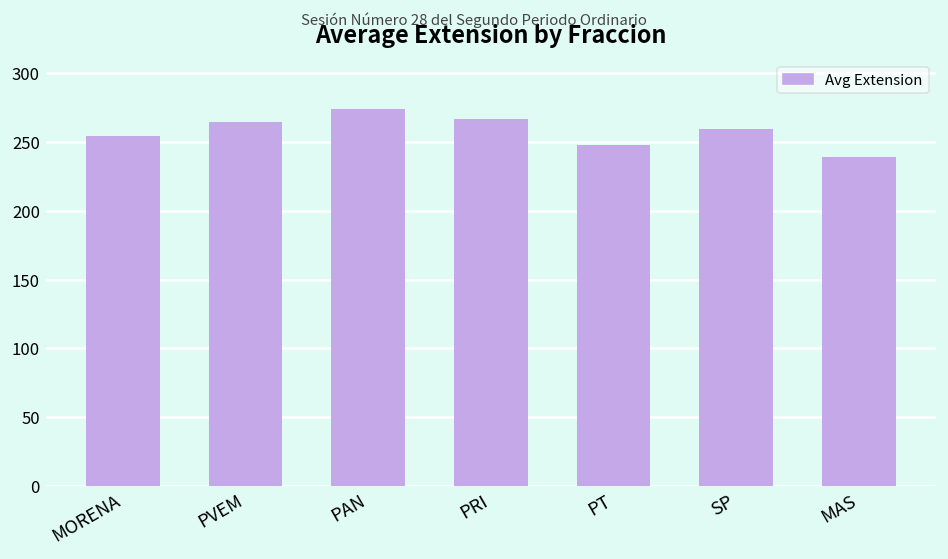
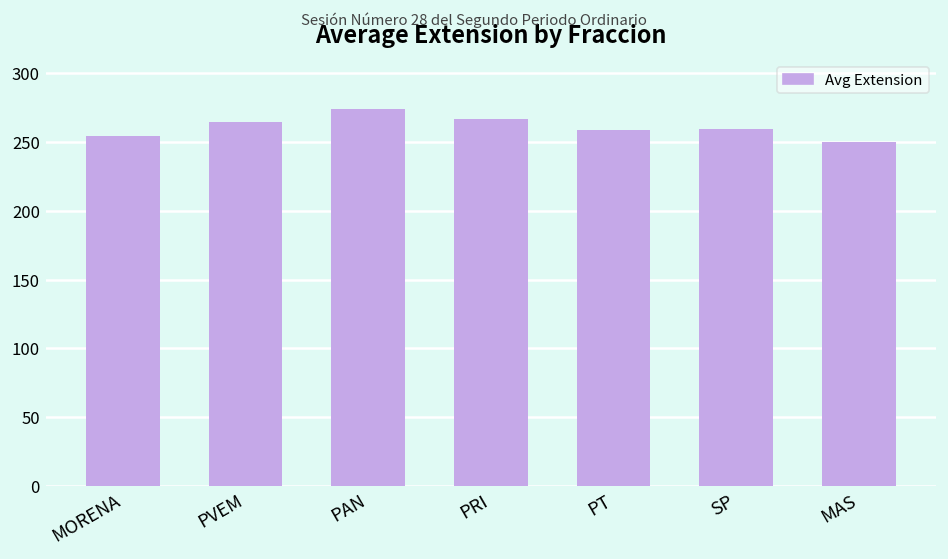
PT: 248 -> 259
MAS: 239 -> 250
